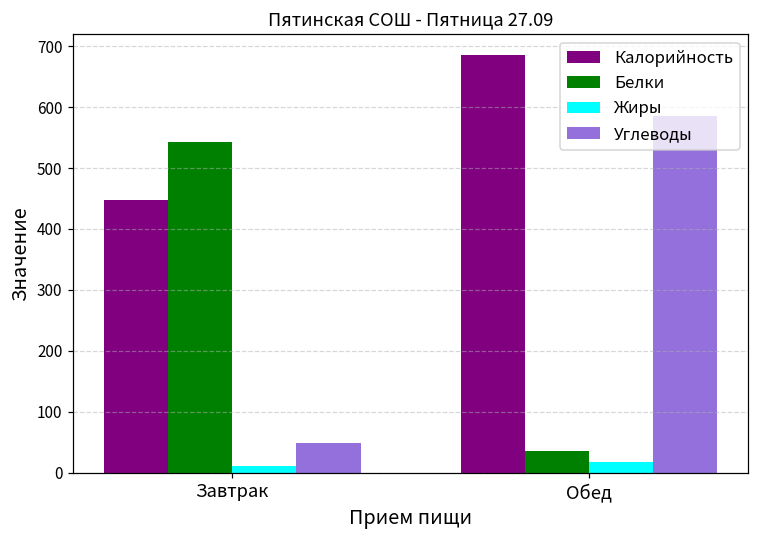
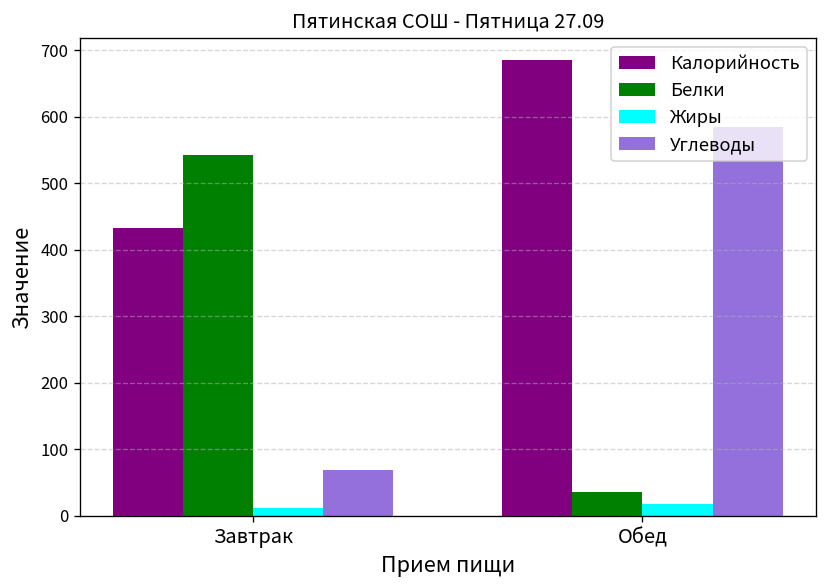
Калорийность, Завтрак: 450 -> 430
Углеводы, Завтрак: 50 -> 70
